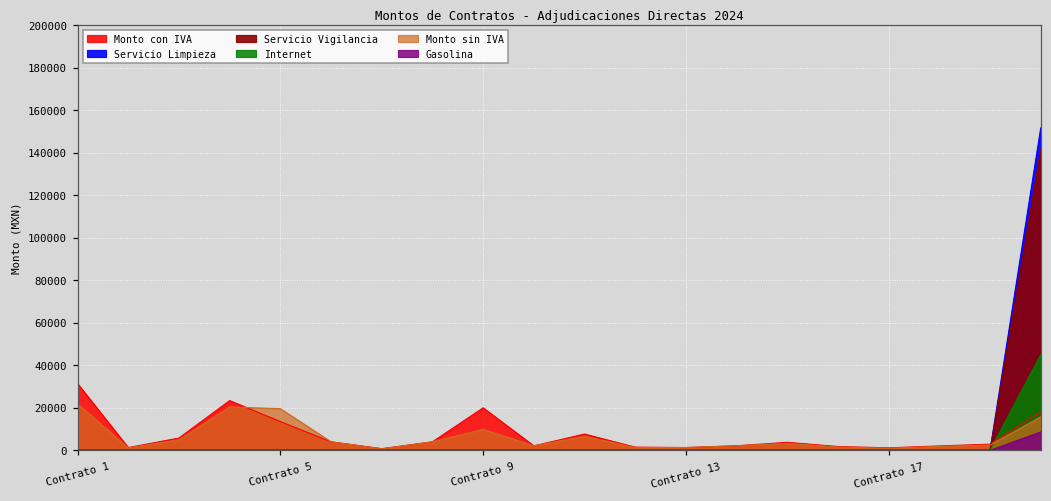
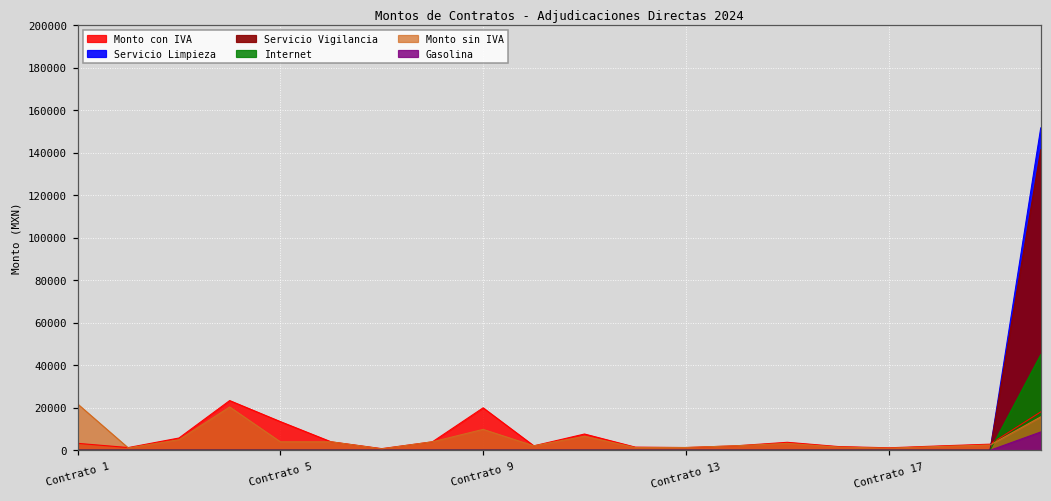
Monto con IVA, Contrato 1: 31000 -> 3000
Monto sin IVA, Contrato 5: 20000 -> 4000
